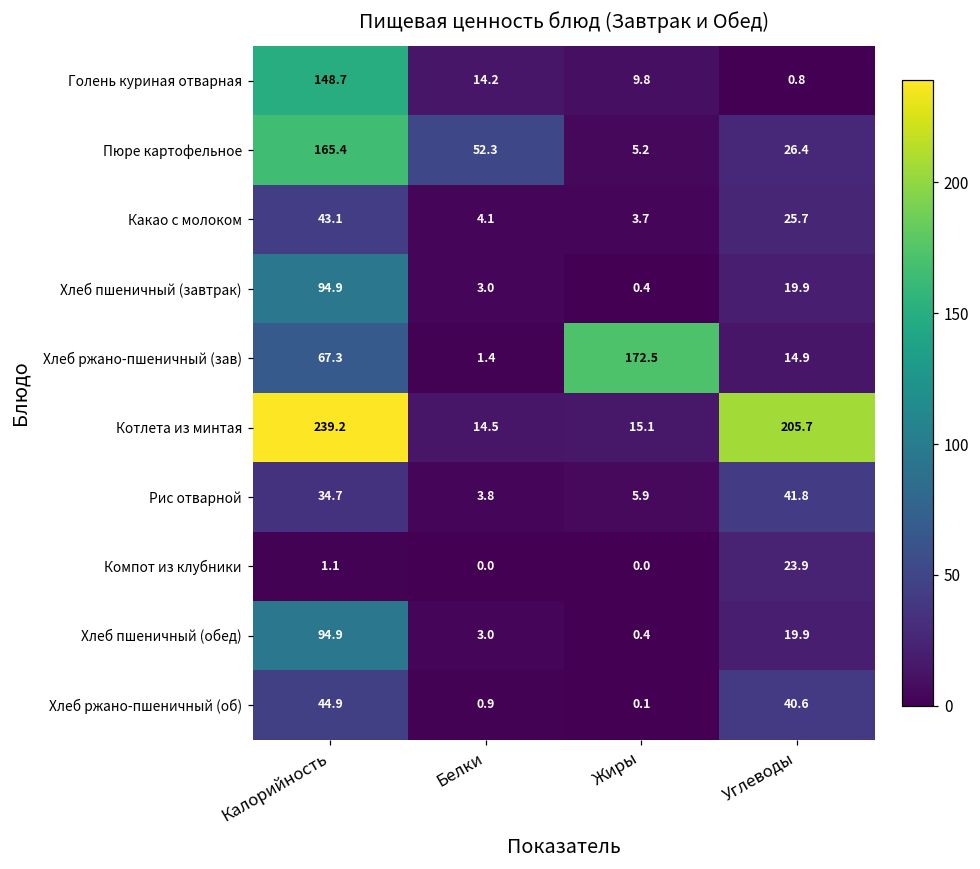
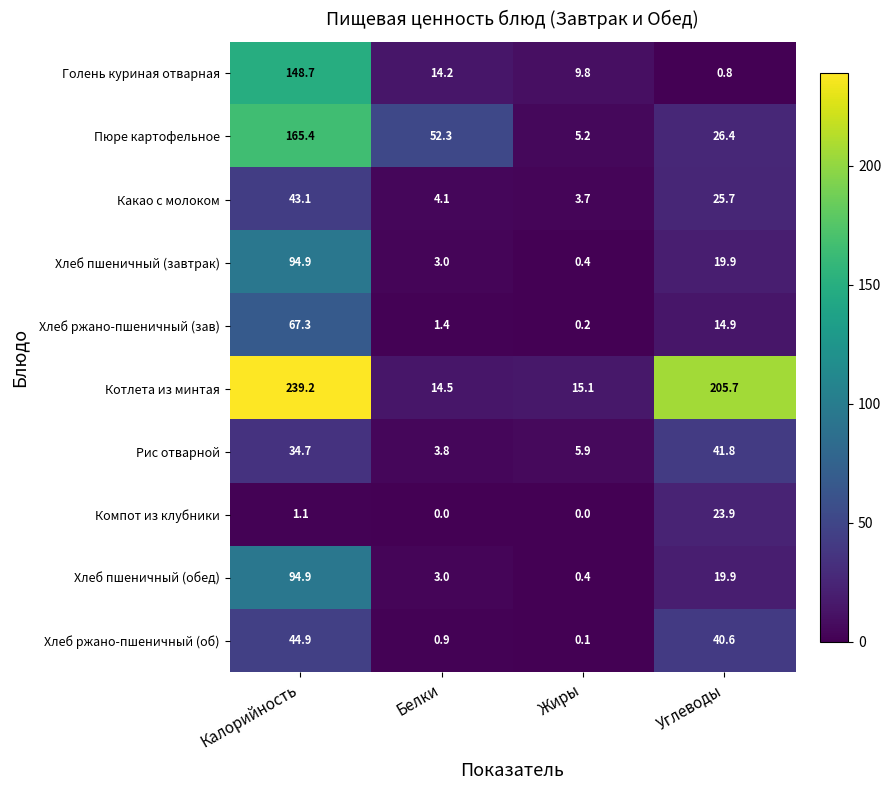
Хлеб ржано-пшеничный (зав), Жиры: 172.5 -> 0.2
